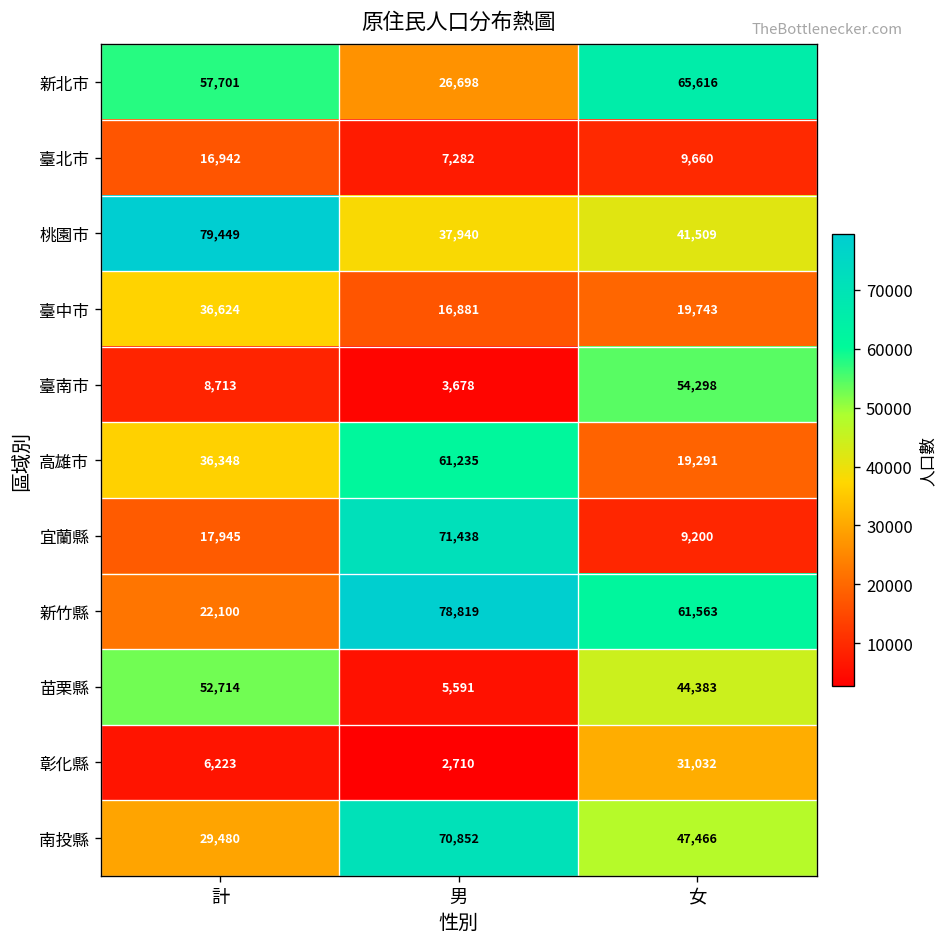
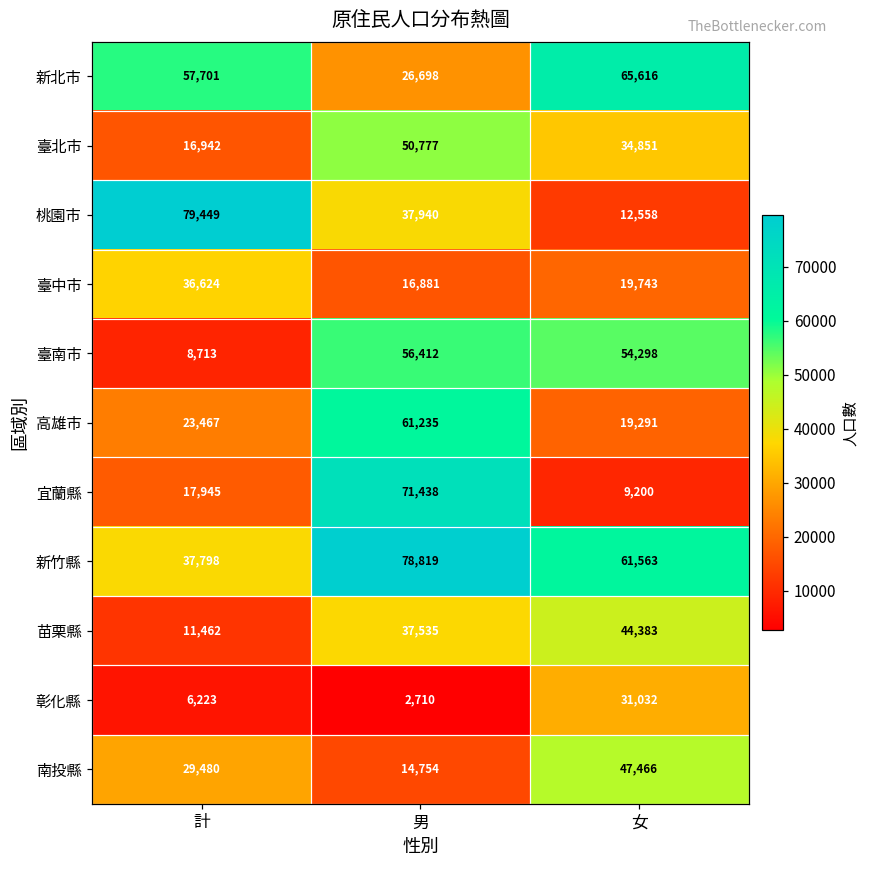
臺北市, 男: 7,282 -> 50,777
臺北市, 女: 9,660 -> 34,851
桃園市, 女: 41,509 -> 12,558
臺南市, 男: 3,678 -> 56,412
高雄市, 計: 36,348 -> 23,467
新竹縣, 計: 22,100 -> 37,798
苗栗縣, 計: 52,714 -> 11,462
苗栗縣, 男: 5,591 -> 37,535
南投縣, 男: 70,852 -> 14,754
